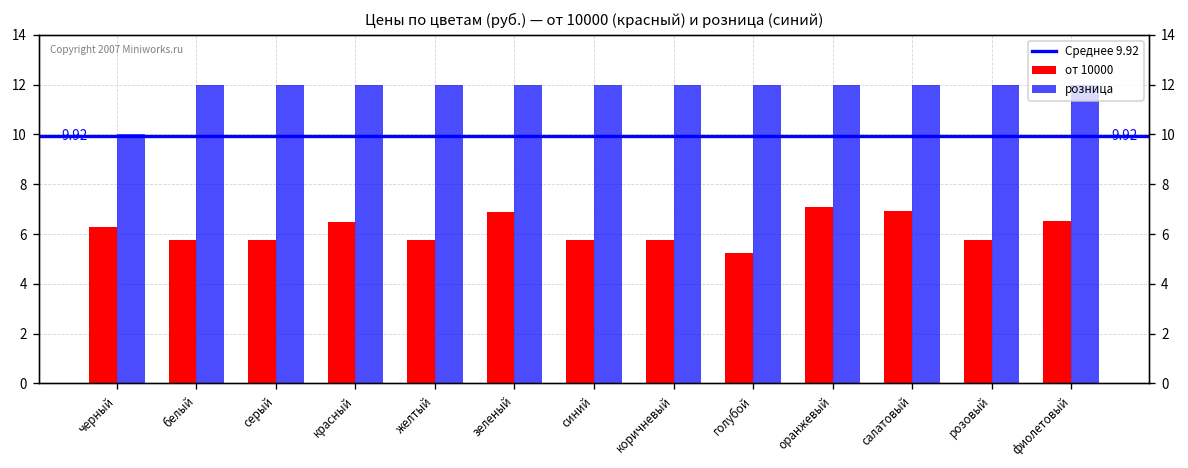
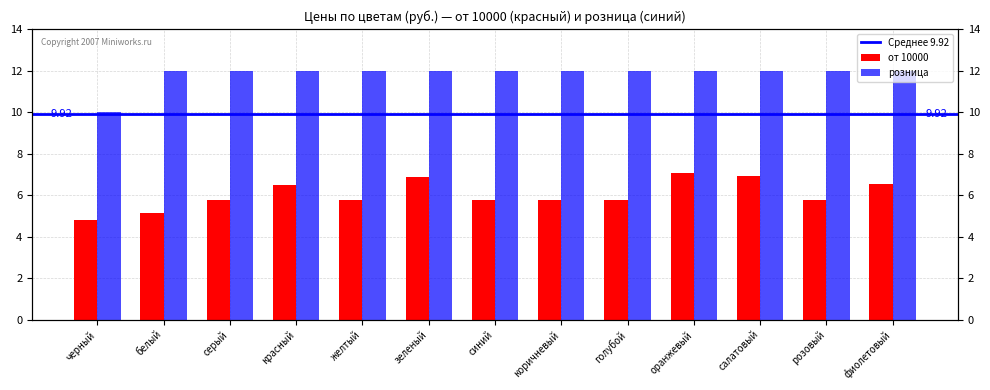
от 10000, черный: 6.3 -> 4.8
от 10000, белый: 5.8 -> 5.1
от 10000, голубой: 5.2 -> 5.8
